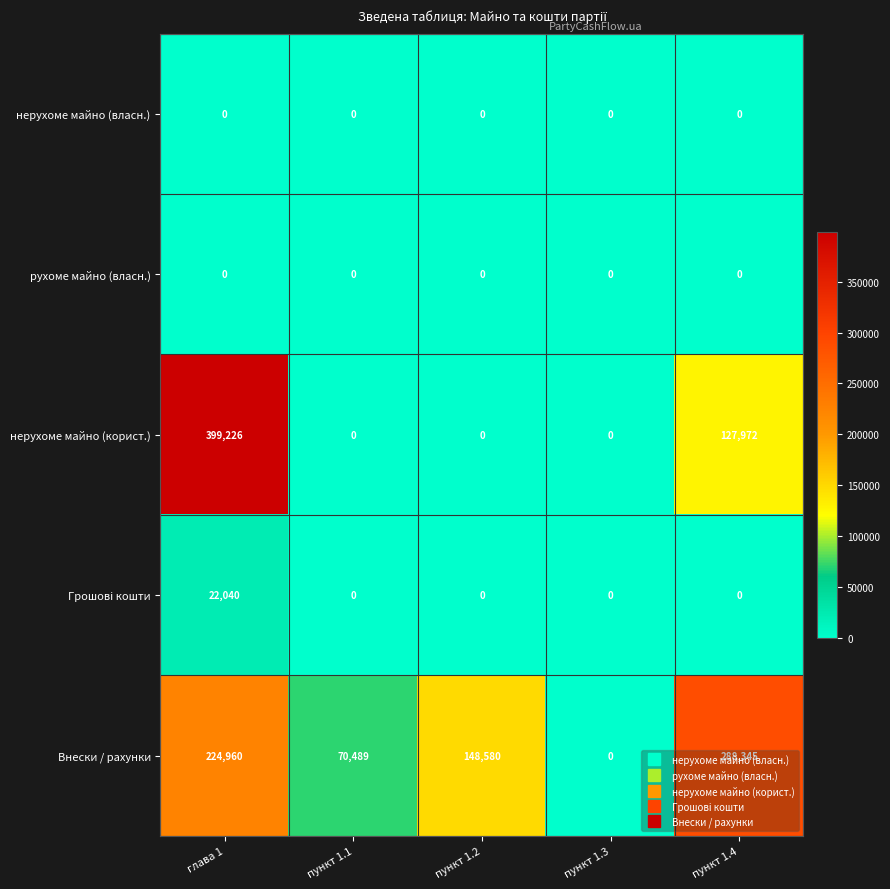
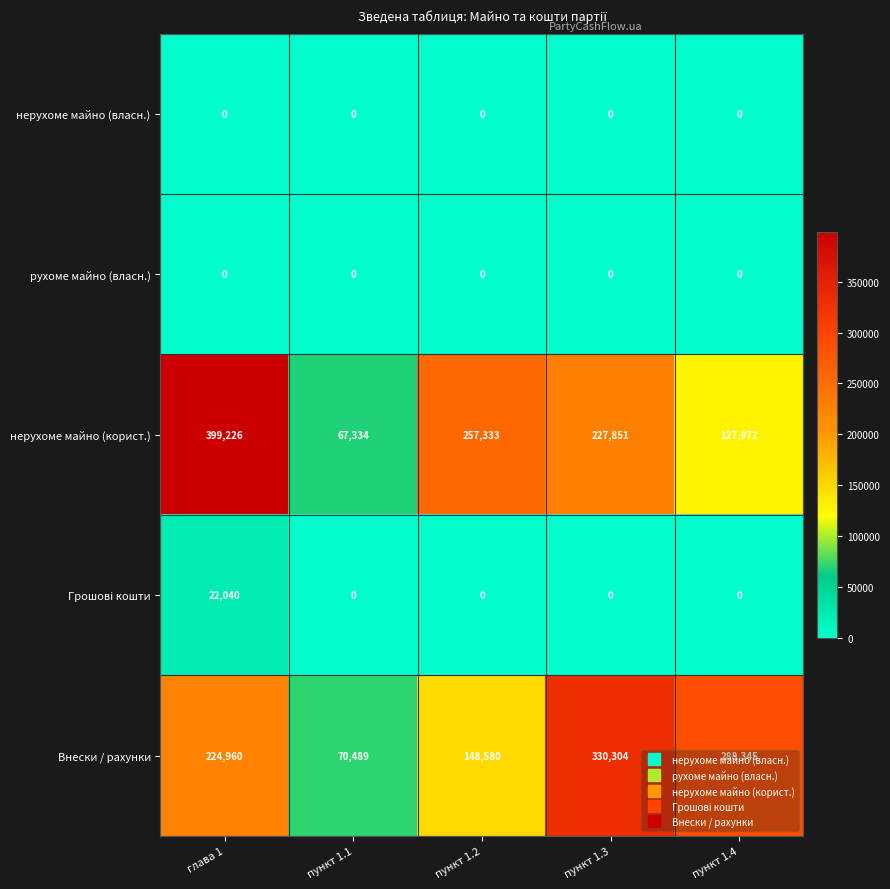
нерухоме майно (корист.), пункт 1.1: 0 -> 67,334
нерухоме майно (корист.), пункт 1.2: 0 -> 257,333
нерухоме майно (корист.), пункт 1.3: 0 -> 227,851
Внески / рахунки, пункт 1.3: 0 -> 330,304
